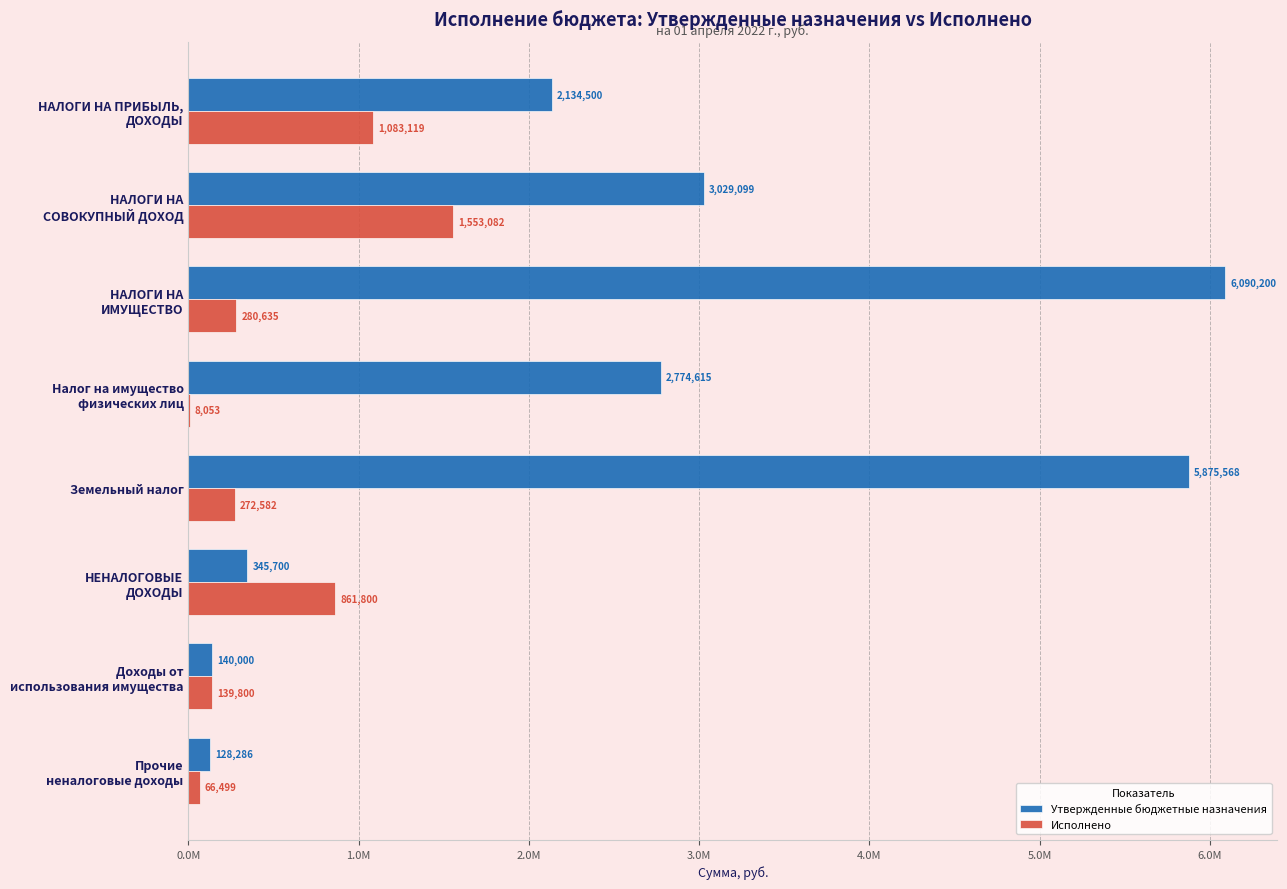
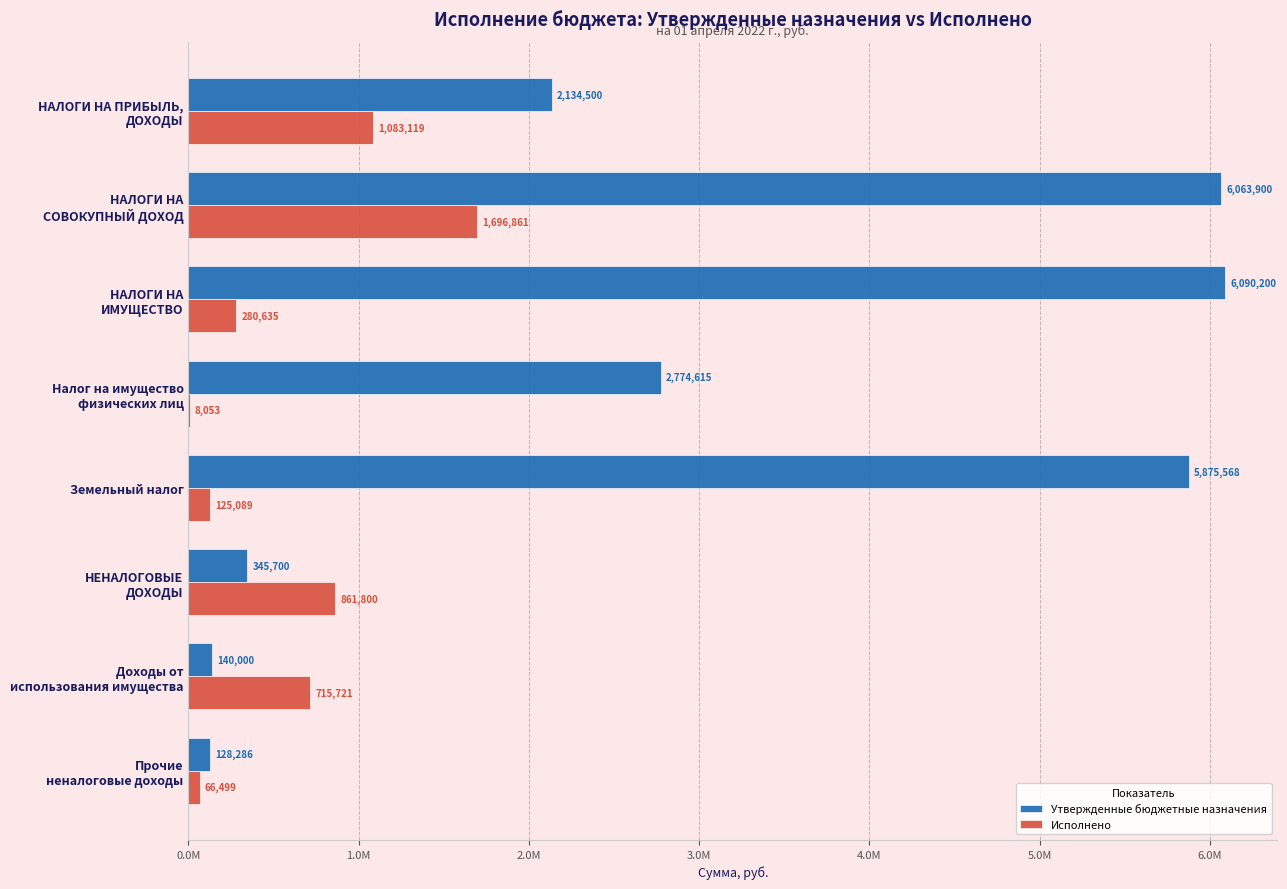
Утвержденные бюджетные назначения, НАЛОГИ НА СОВОКУПНЫЙ ДОХОД: 3,029,099 -> 6,063,900
Исполнено, НАЛОГИ НА СОВОКУПНЫЙ ДОХОД: 1,553,082 -> 1,696,861
Исполнено, Земельный налог: 272,582 -> 125,089
Исполнено, Доходы от использования имущества: 139,800 -> 715,721
